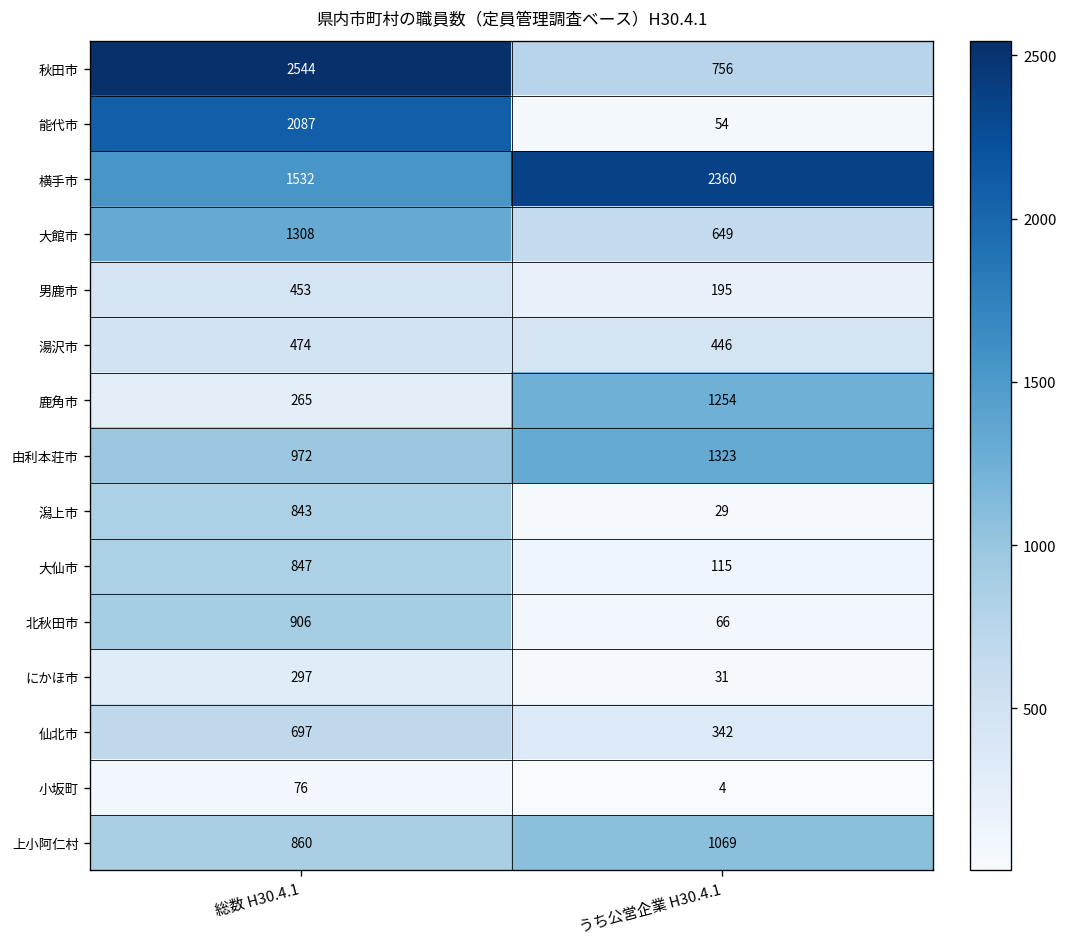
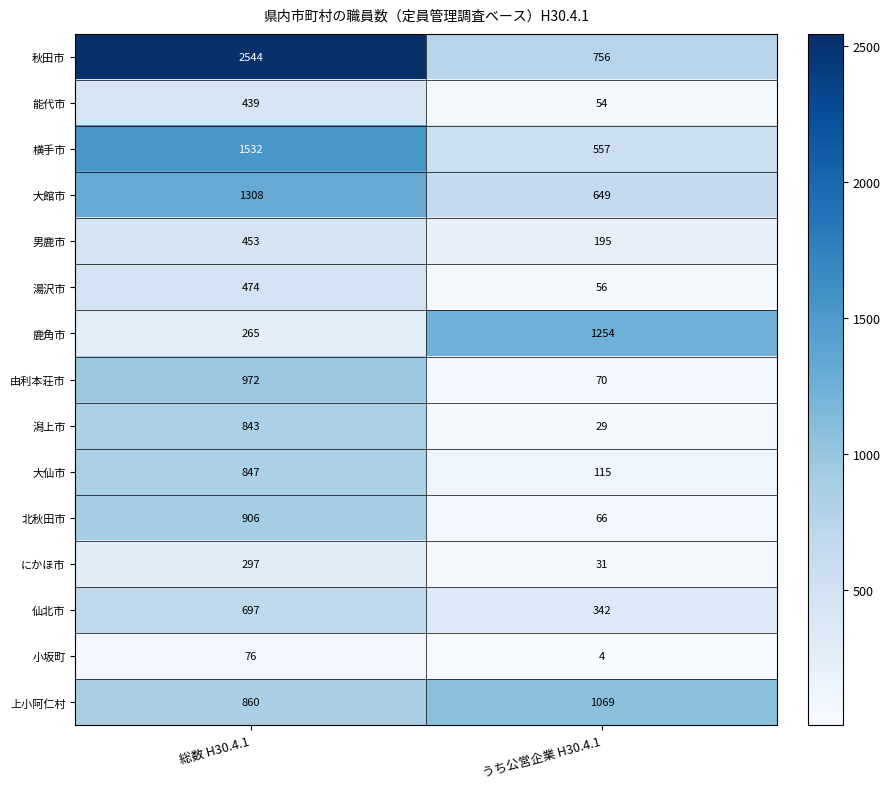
能代市, 総数 H30.4.1: 2087 -> 439
横手市, うち公営企業 H30.4.1: 2360 -> 557
湯沢市, うち公営企業 H30.4.1: 446 -> 56
由利本荘市, うち公営企業 H30.4.1: 1323 -> 70
